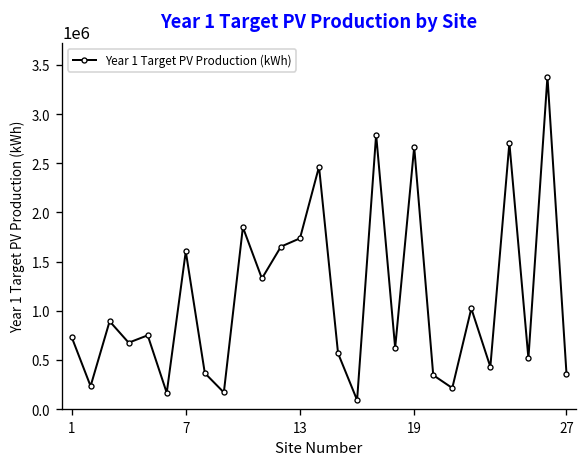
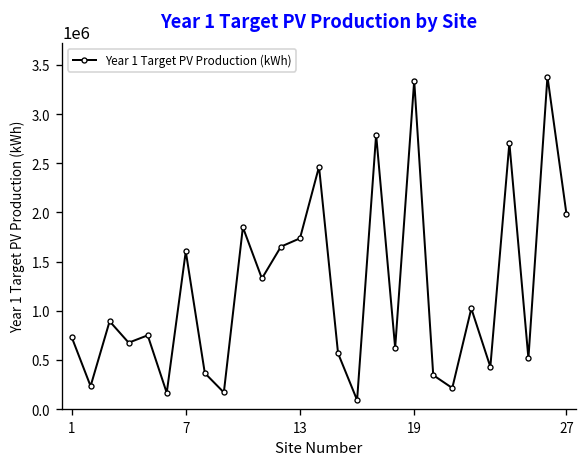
19: 2700000 -> 3300000
27: 400000 -> 2000000
